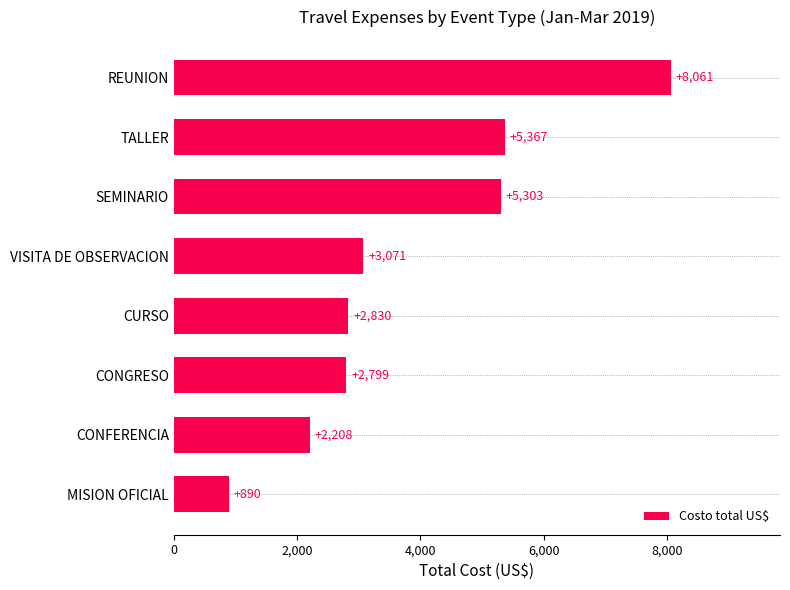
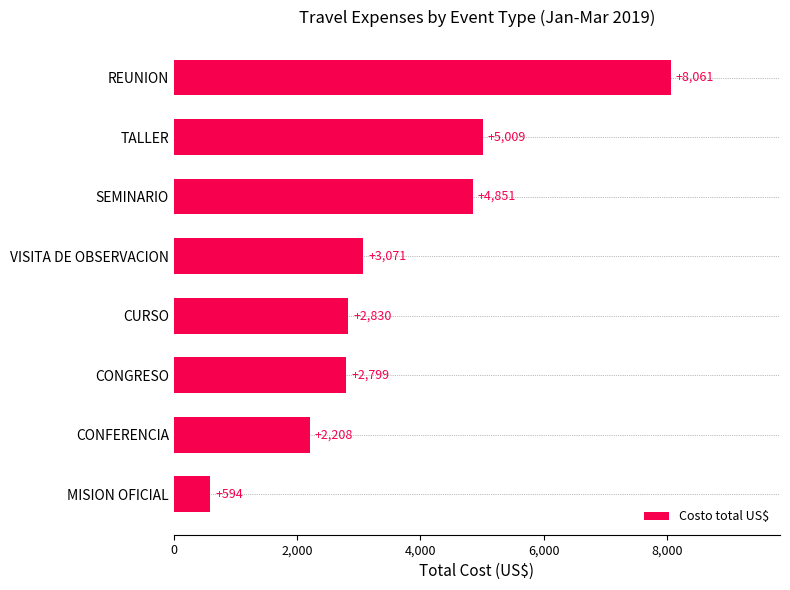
TALLER: +5,367 -> +5,009
SEMINARIO: +5,303 -> +4,851
MISION OFICIAL: +890 -> +594
